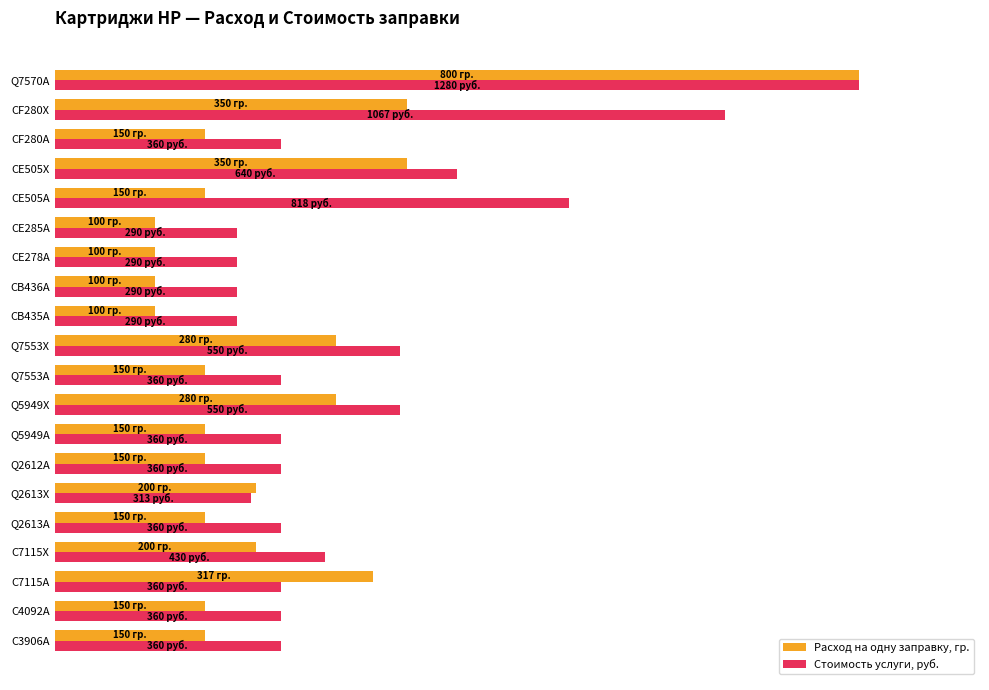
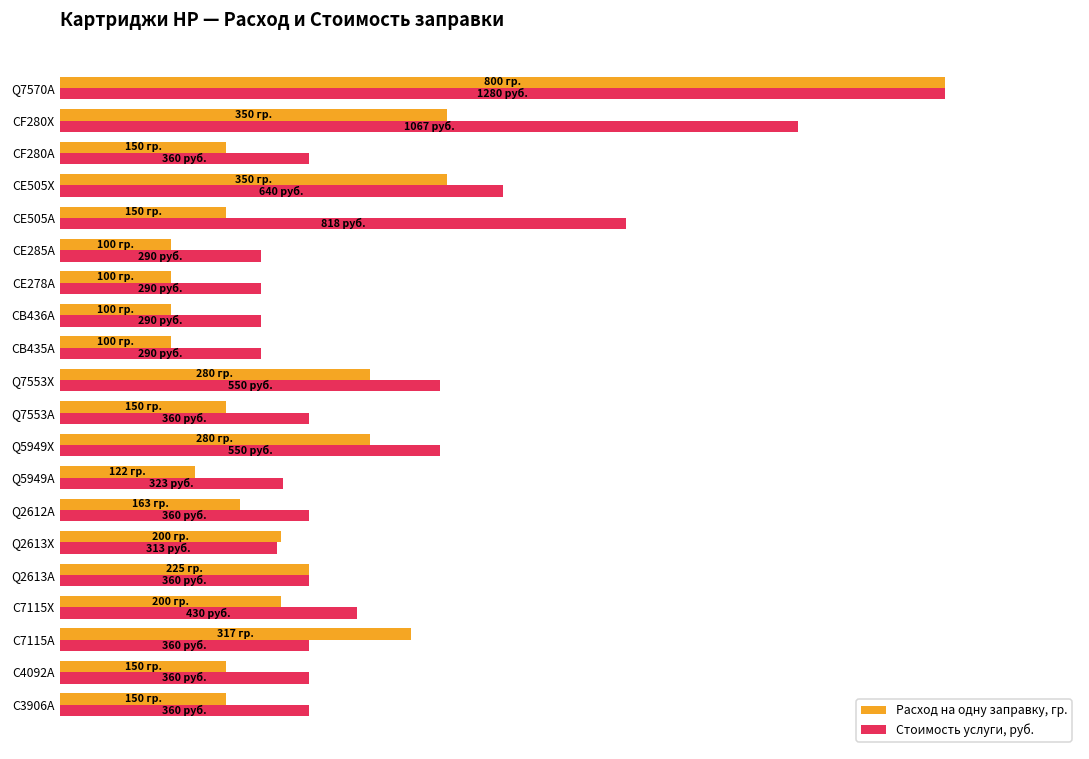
Расход на одну заправку, гр., Q5949A: 150 -> 122
Стоимость услуги, руб., Q5949A: 360 -> 323
Расход на одну заправку, гр., Q2612A: 150 -> 163
Расход на одну заправку, гр., Q2613A: 150 -> 225
